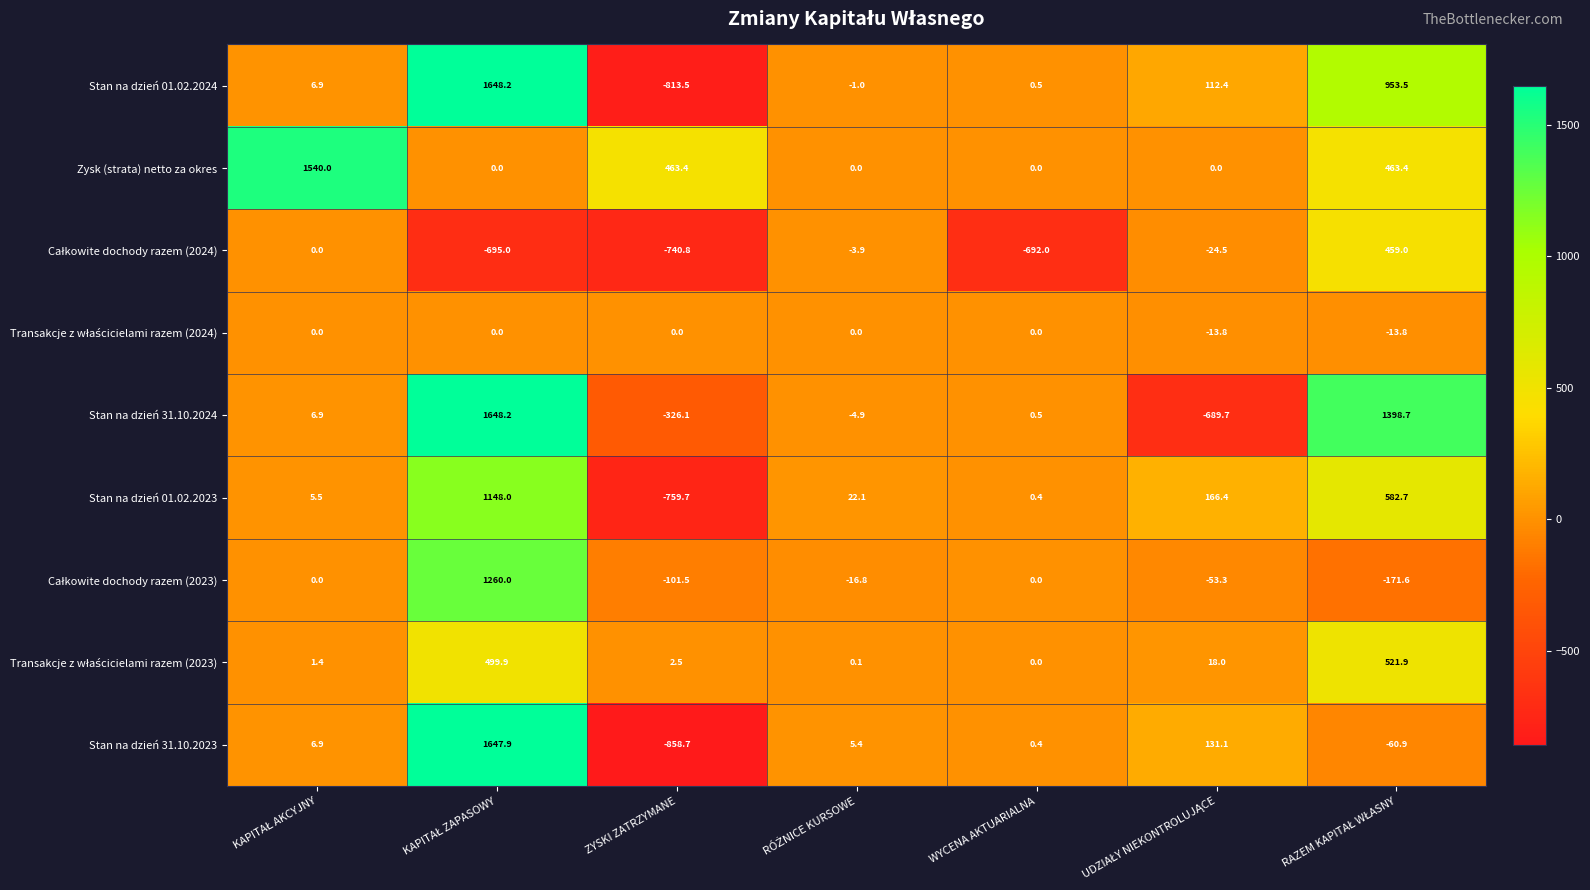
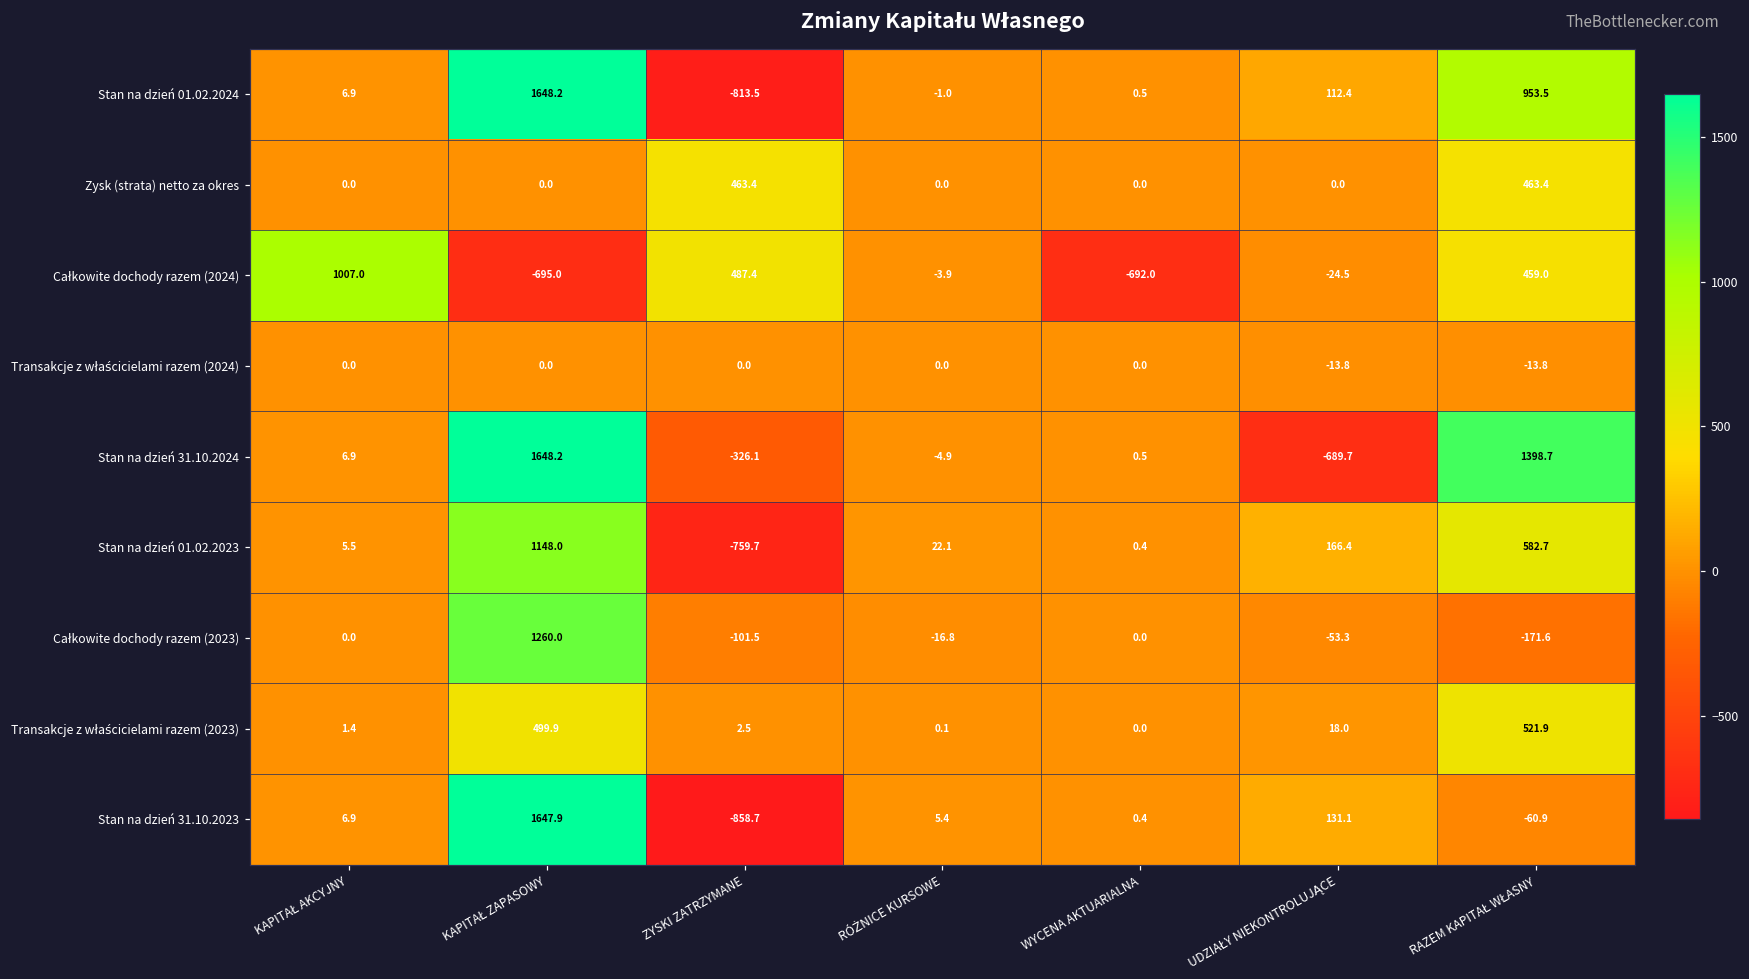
Zysk (strata) netto za okres, KAPITAŁ AKCYJNY: 1540.0 -> 0.0
Całkowite dochody razem (2024), KAPITAŁ AKCYJNY: 0.0 -> 1007.0
Całkowite dochody razem (2024), ZYSKI ZATRZYMANE: -740.8 -> 487.4
